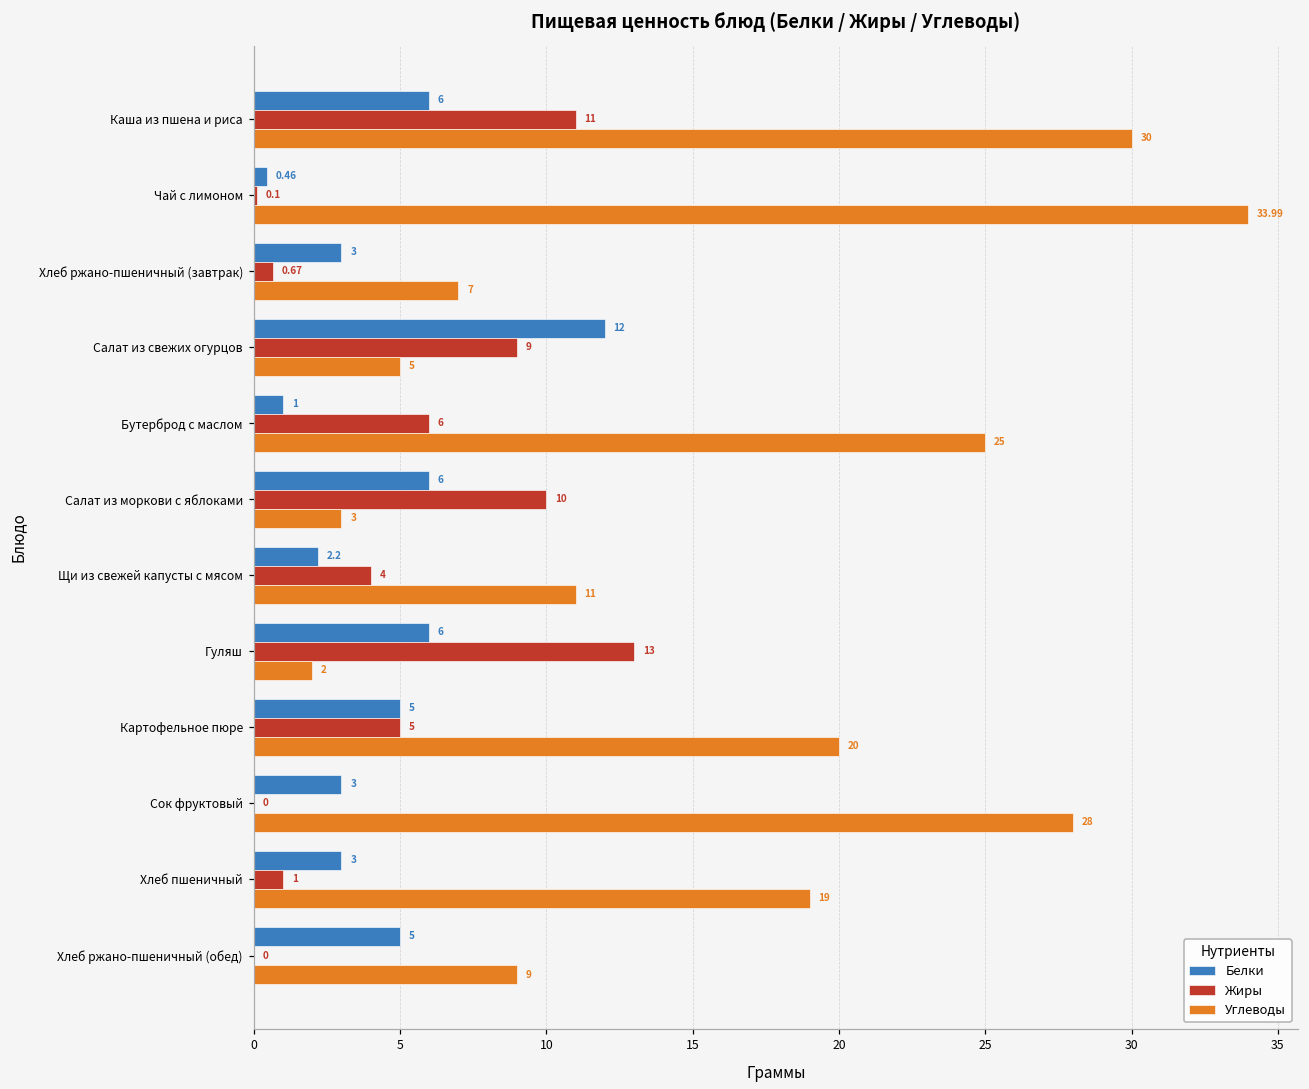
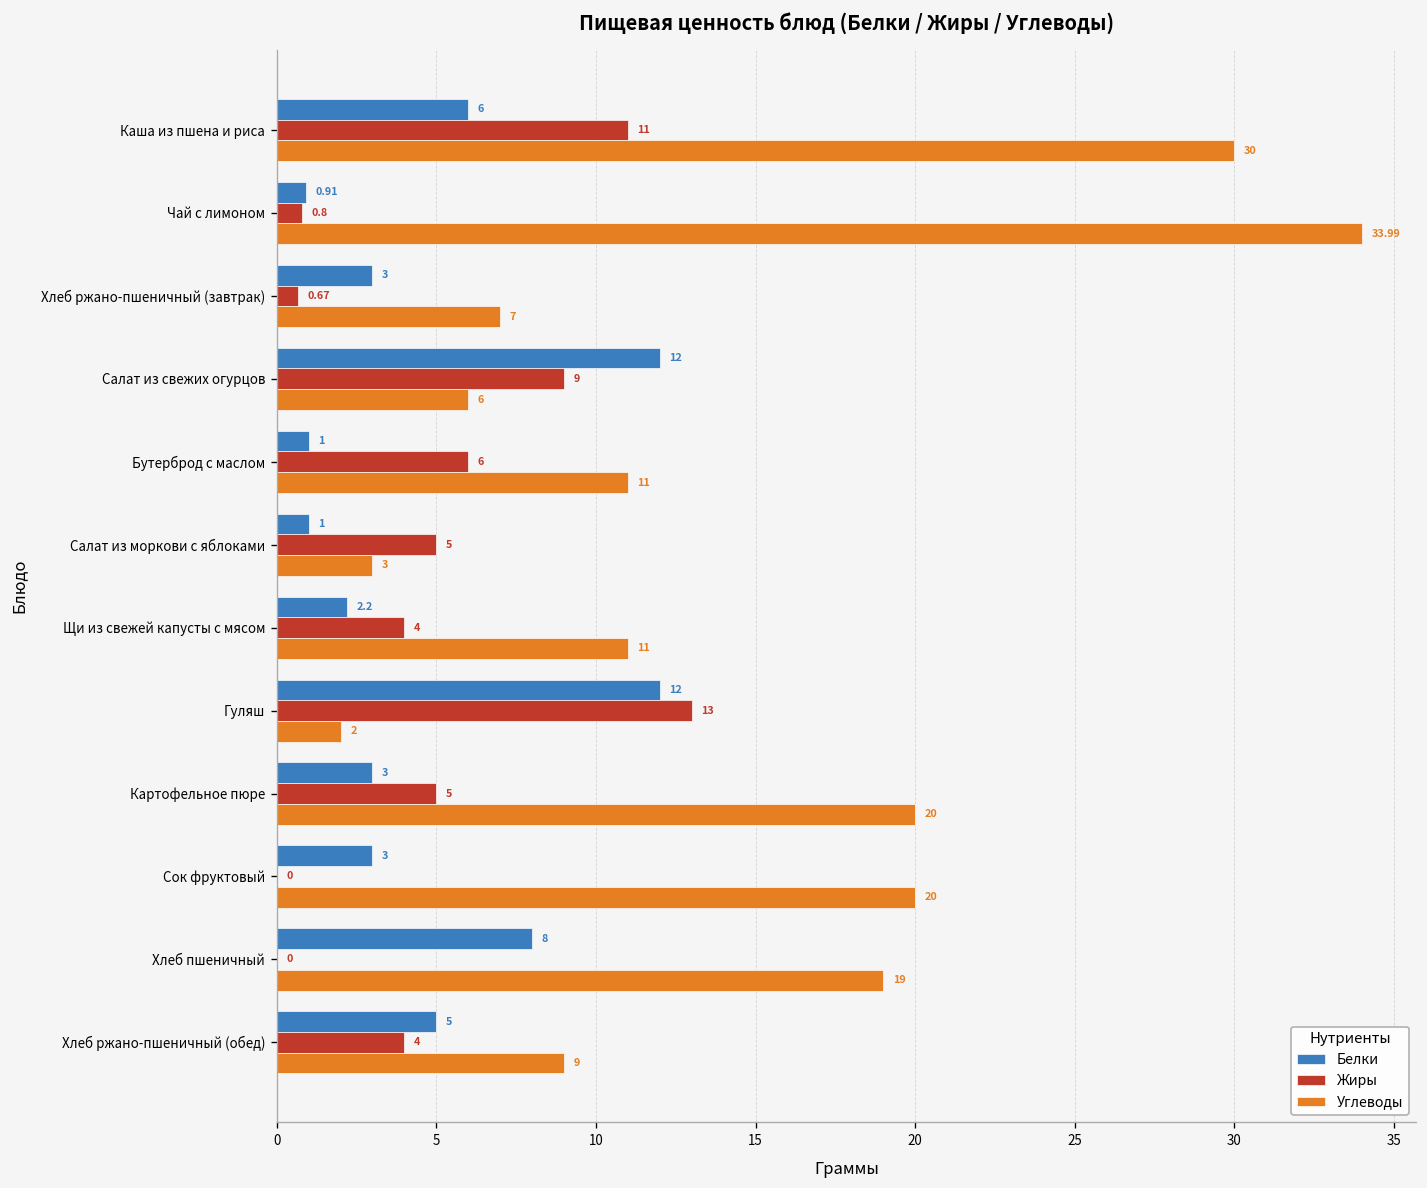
Белки, Чай с лимоном: 0.46 -> 0.91
Жиры, Чай с лимоном: 0.1 -> 0.8
Углеводы, Салат из свежих огурцов: 5 -> 6
Углеводы, Бутерброд с маслом: 25 -> 11
Белки, Салат из моркови с яблоками: 6 -> 1
Жиры, Салат из моркови с яблоками: 10 -> 5
Белки, Гуляш: 6 -> 12
Белки, Картофельное пюре: 5 -> 3
Углеводы, Сок фруктовый: 28 -> 20
Белки, Хлеб пшеничный: 3 -> 8
Жиры, Хлеб пшеничный: 1 -> 0
Жиры, Хлеб ржано-пшеничный (обед): 0 -> 4
